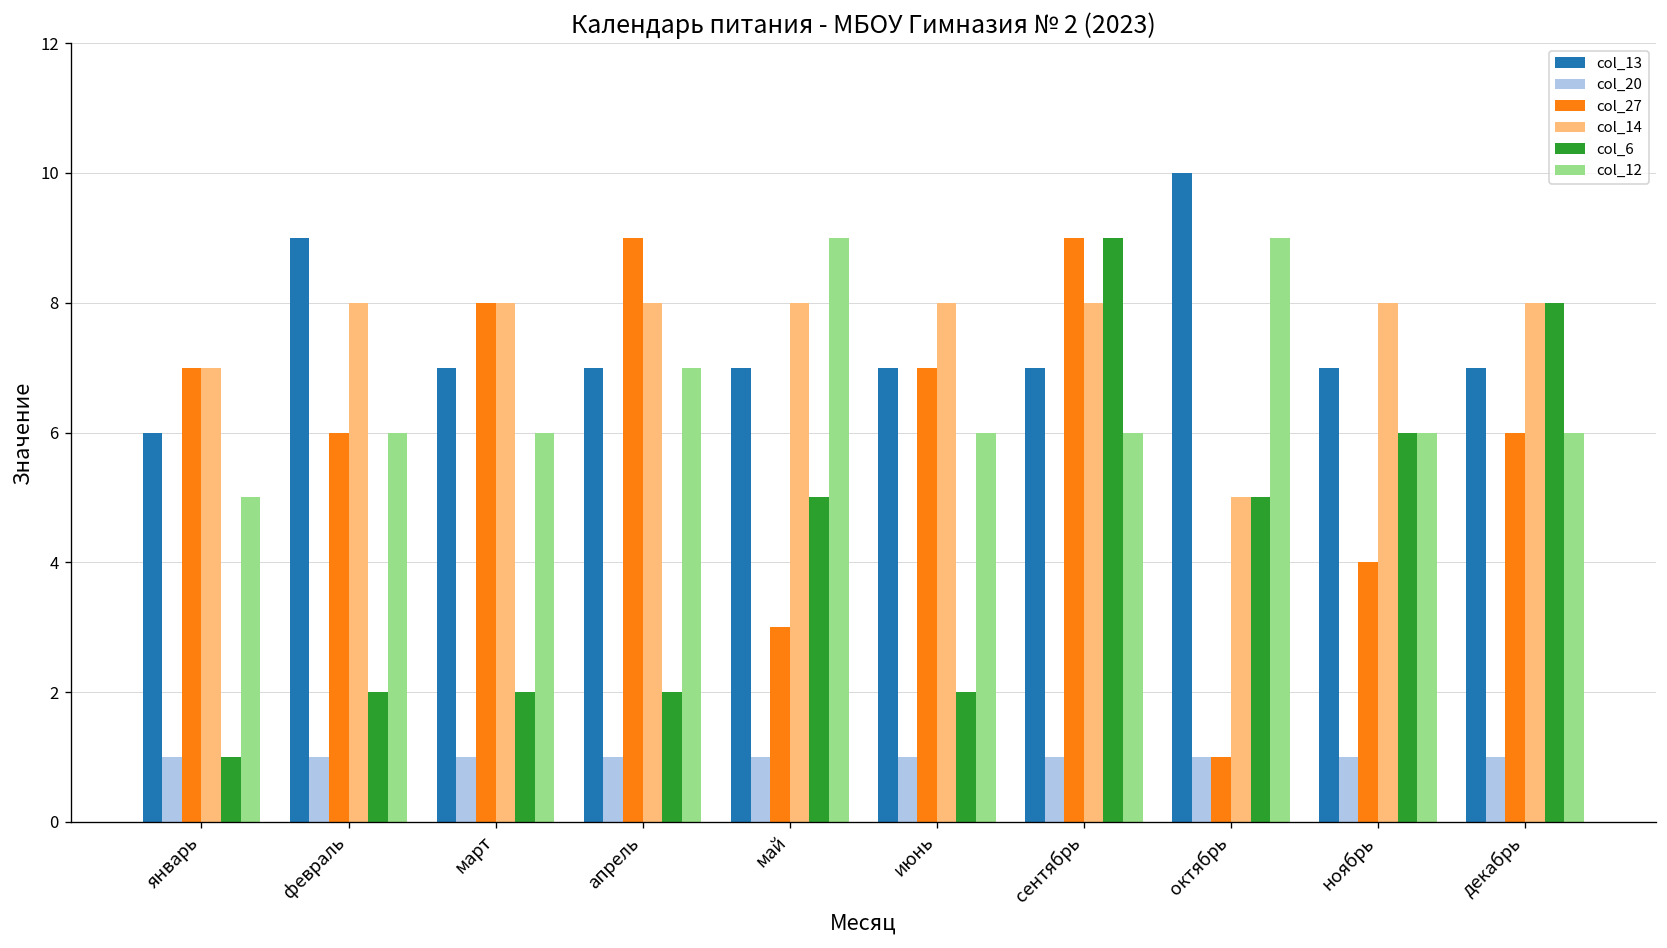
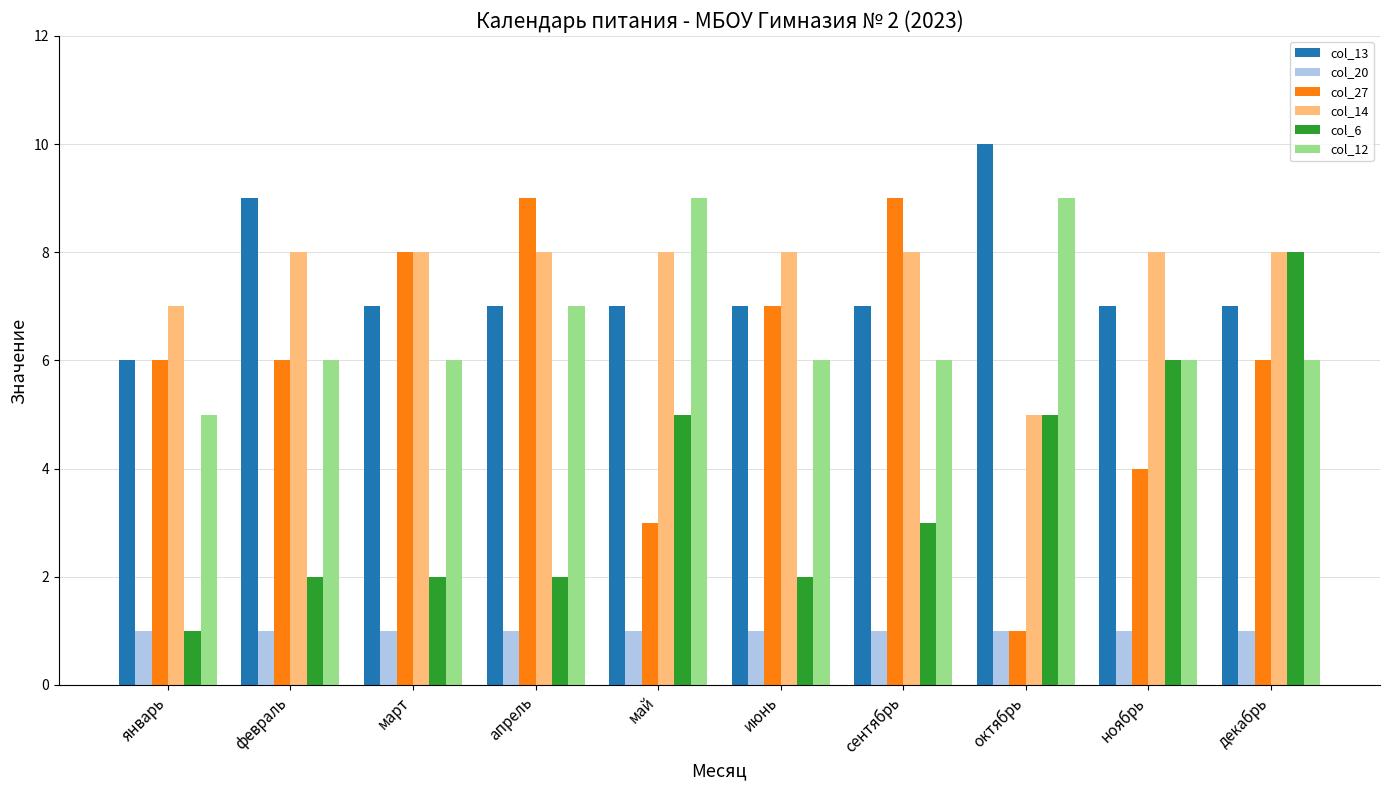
col_27, январь: 7 -> 6
col_6, сентябрь: 9 -> 3
